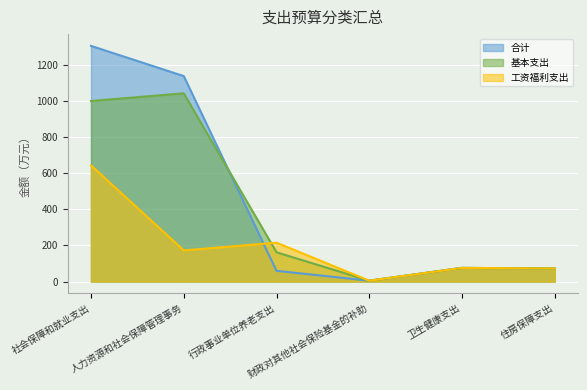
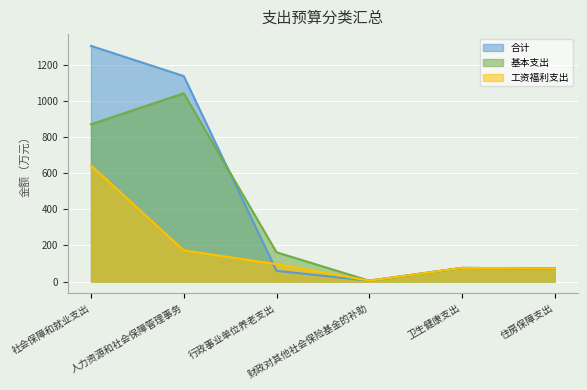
基本支出, 社会保障和就业支出: 1000 -> 870
工资福利支出, 行政事业单位养老支出: 220 -> 100
